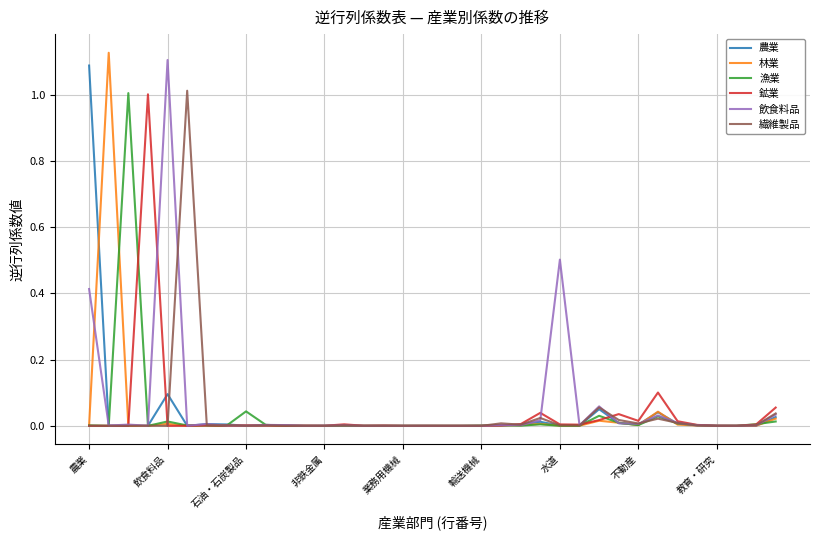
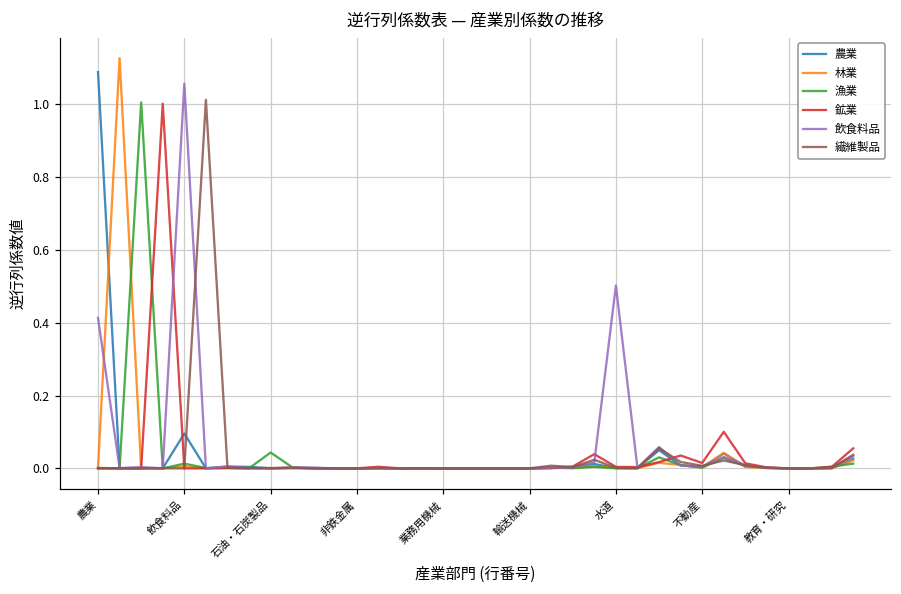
飲食料品, 飲食料品: 1.10 -> 1.06
